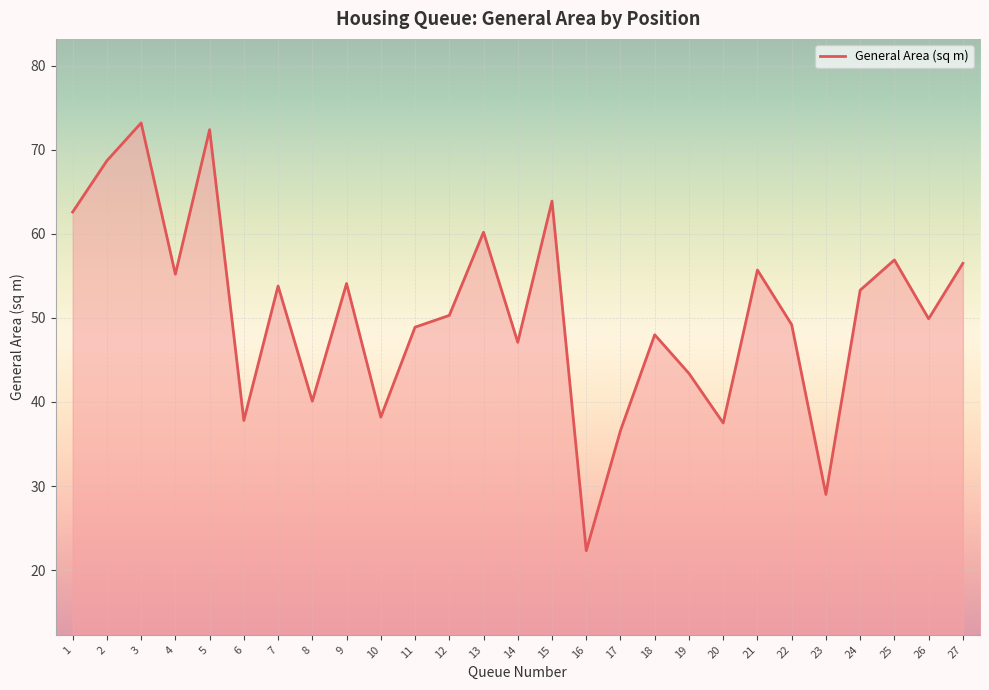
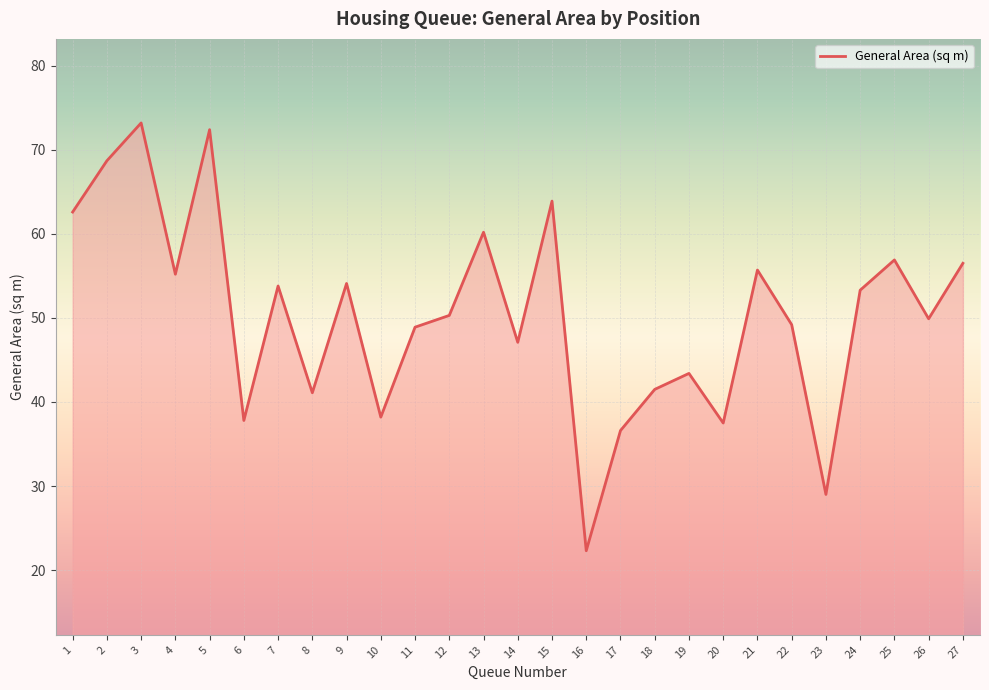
8: 40 -> 41
18: 48 -> 42
